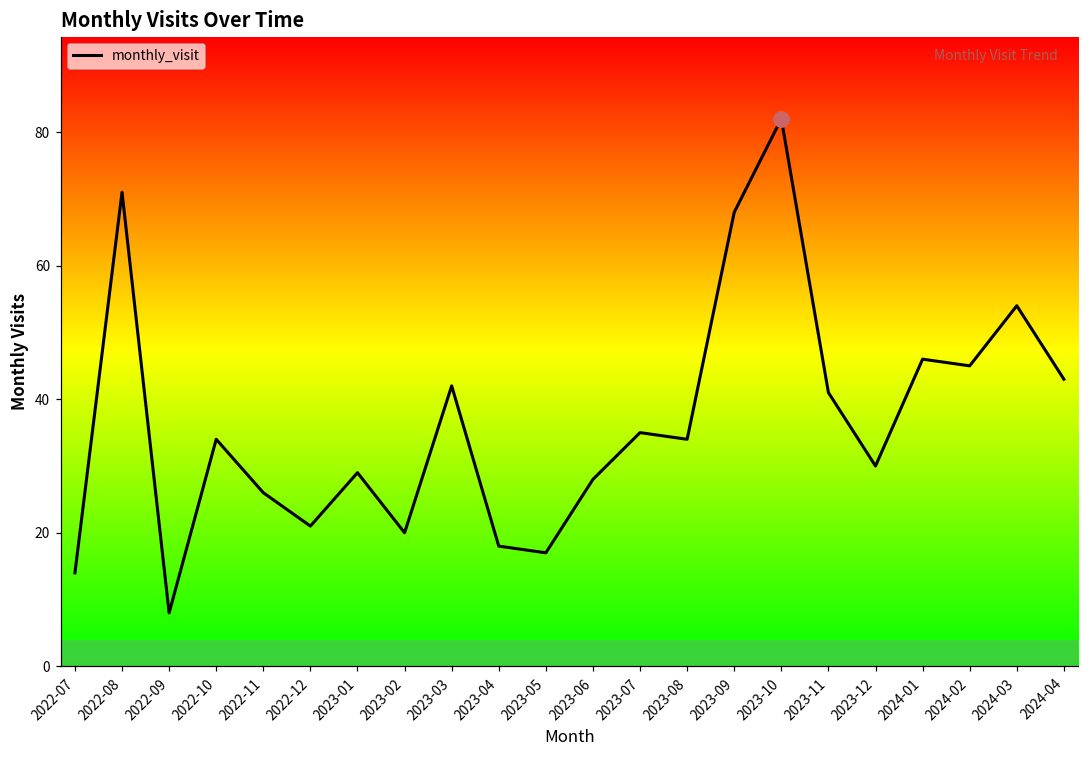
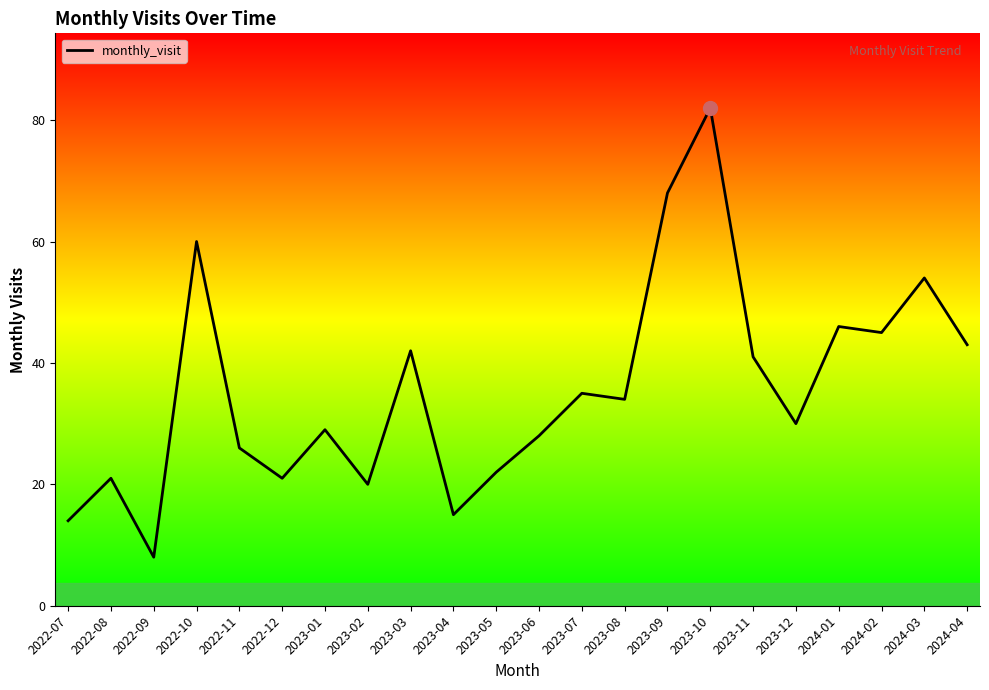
monthly_visit, 2022-08: 71 -> 21
monthly_visit, 2022-10: 34 -> 60
monthly_visit, 2023-04: 18 -> 15
monthly_visit, 2023-05: 17 -> 22
